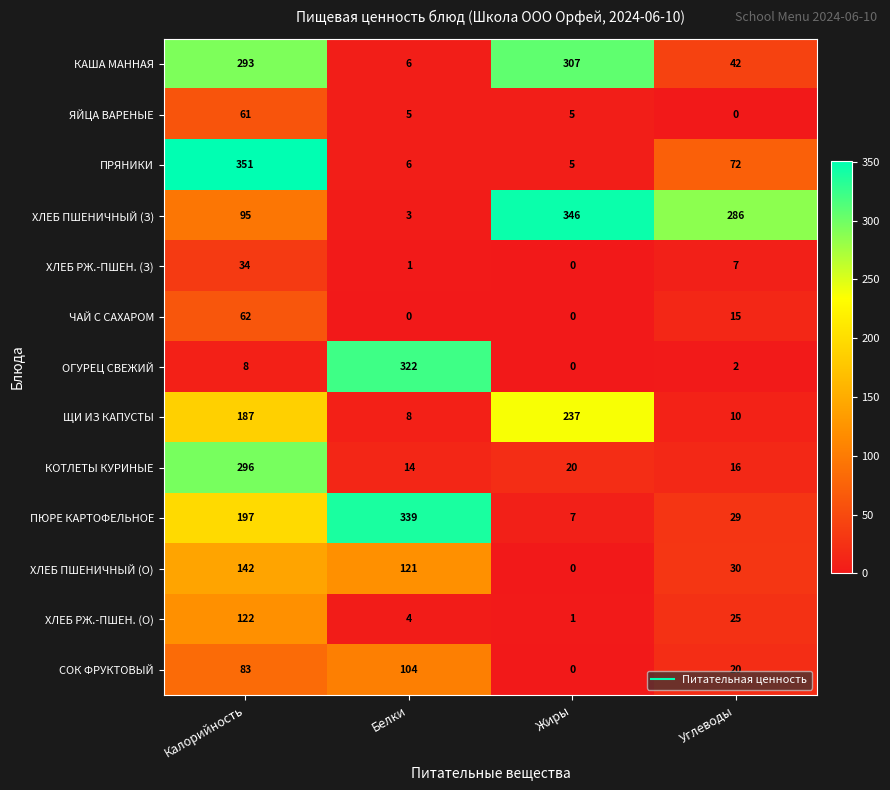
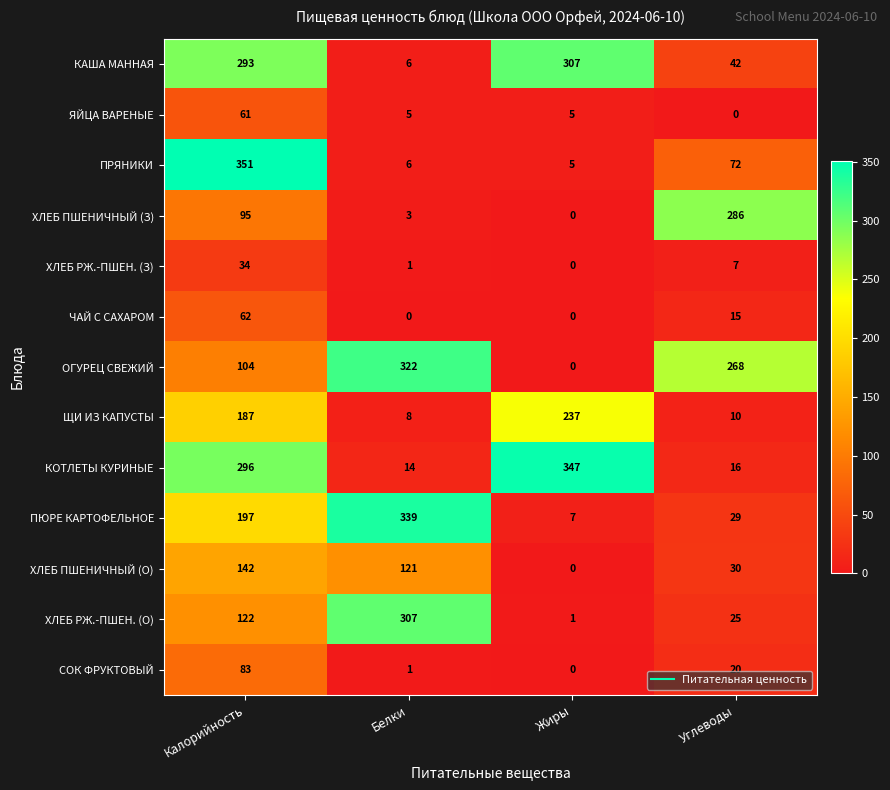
ХЛЕБ ПШЕНИЧНЫЙ (З), Жиры: 346 -> 0
ОГУРЕЦ СВЕЖИЙ, Калорийность: 8 -> 104
ОГУРЕЦ СВЕЖИЙ, Углеводы: 2 -> 268
КОТЛЕТЫ КУРИНЫЕ, Жиры: 20 -> 347
ХЛЕБ РЖ.-ПШЕН. (О), Белки: 4 -> 307
СОК ФРУКТОВЫЙ, Белки: 104 -> 1
